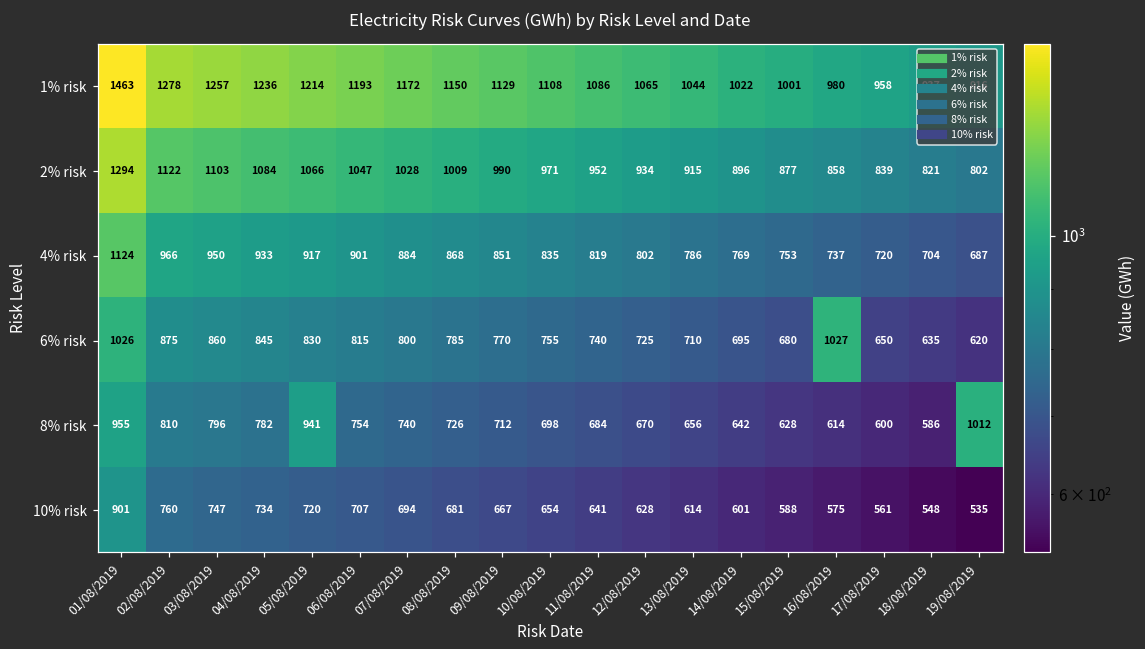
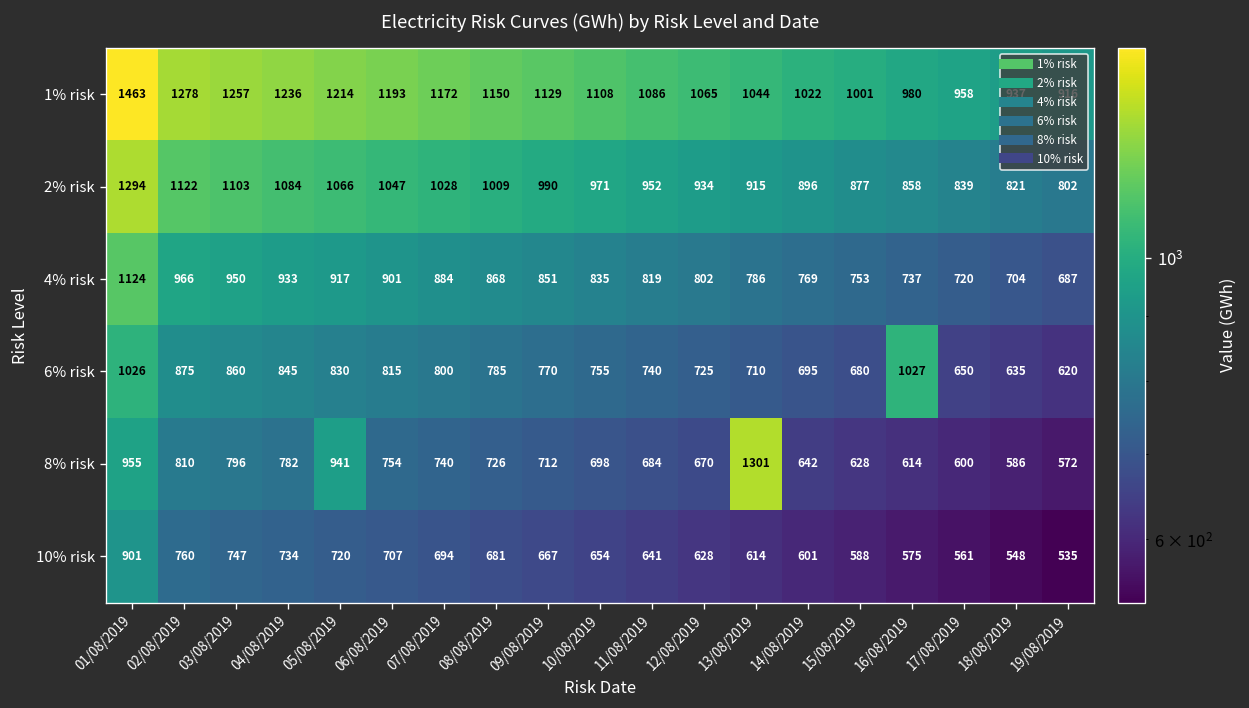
8% risk, 13/08/2019: 656 -> 1301
8% risk, 19/08/2019: 1012 -> 572
